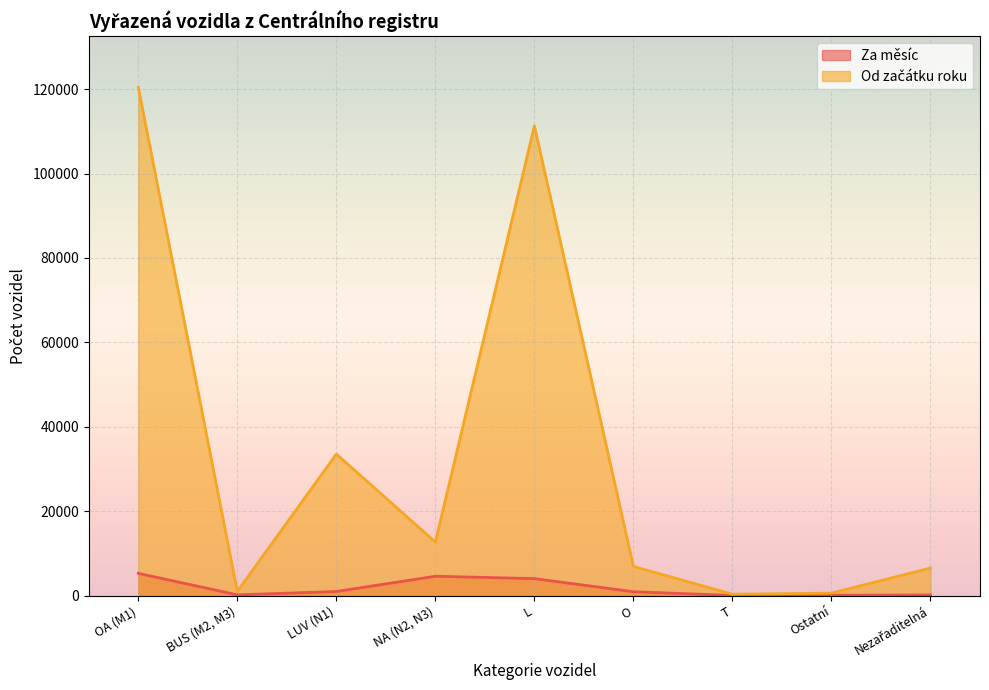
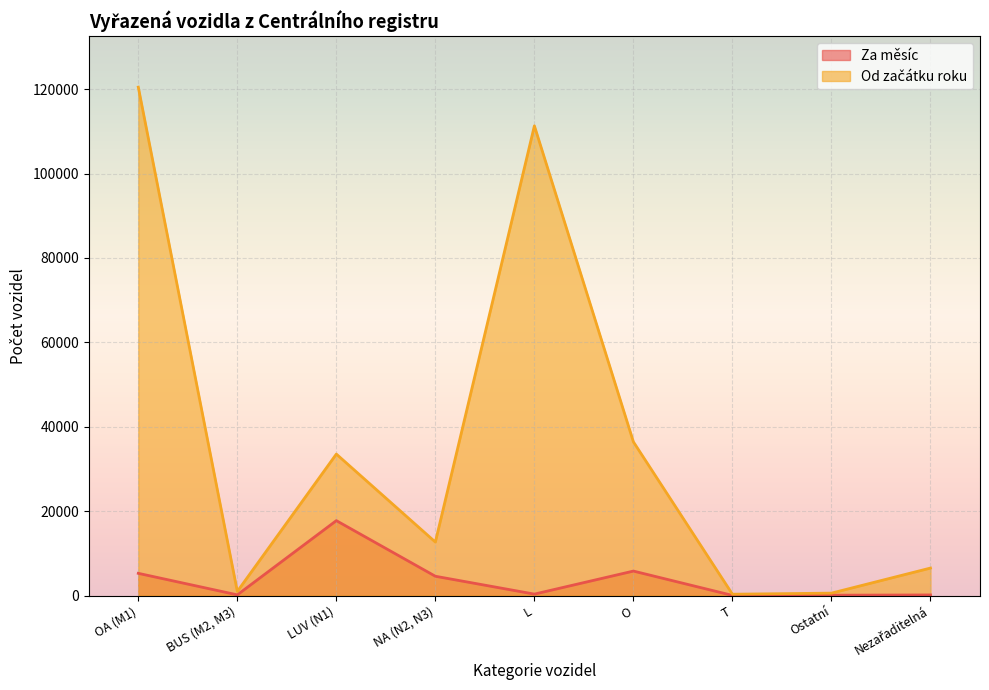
Za měsíc, LUV (N1): 1000 -> 18000
Za měsíc, L: 4000 -> 0
Za měsíc, O: 1000 -> 6000
Od začátku roku, O: 7000 -> 36000
